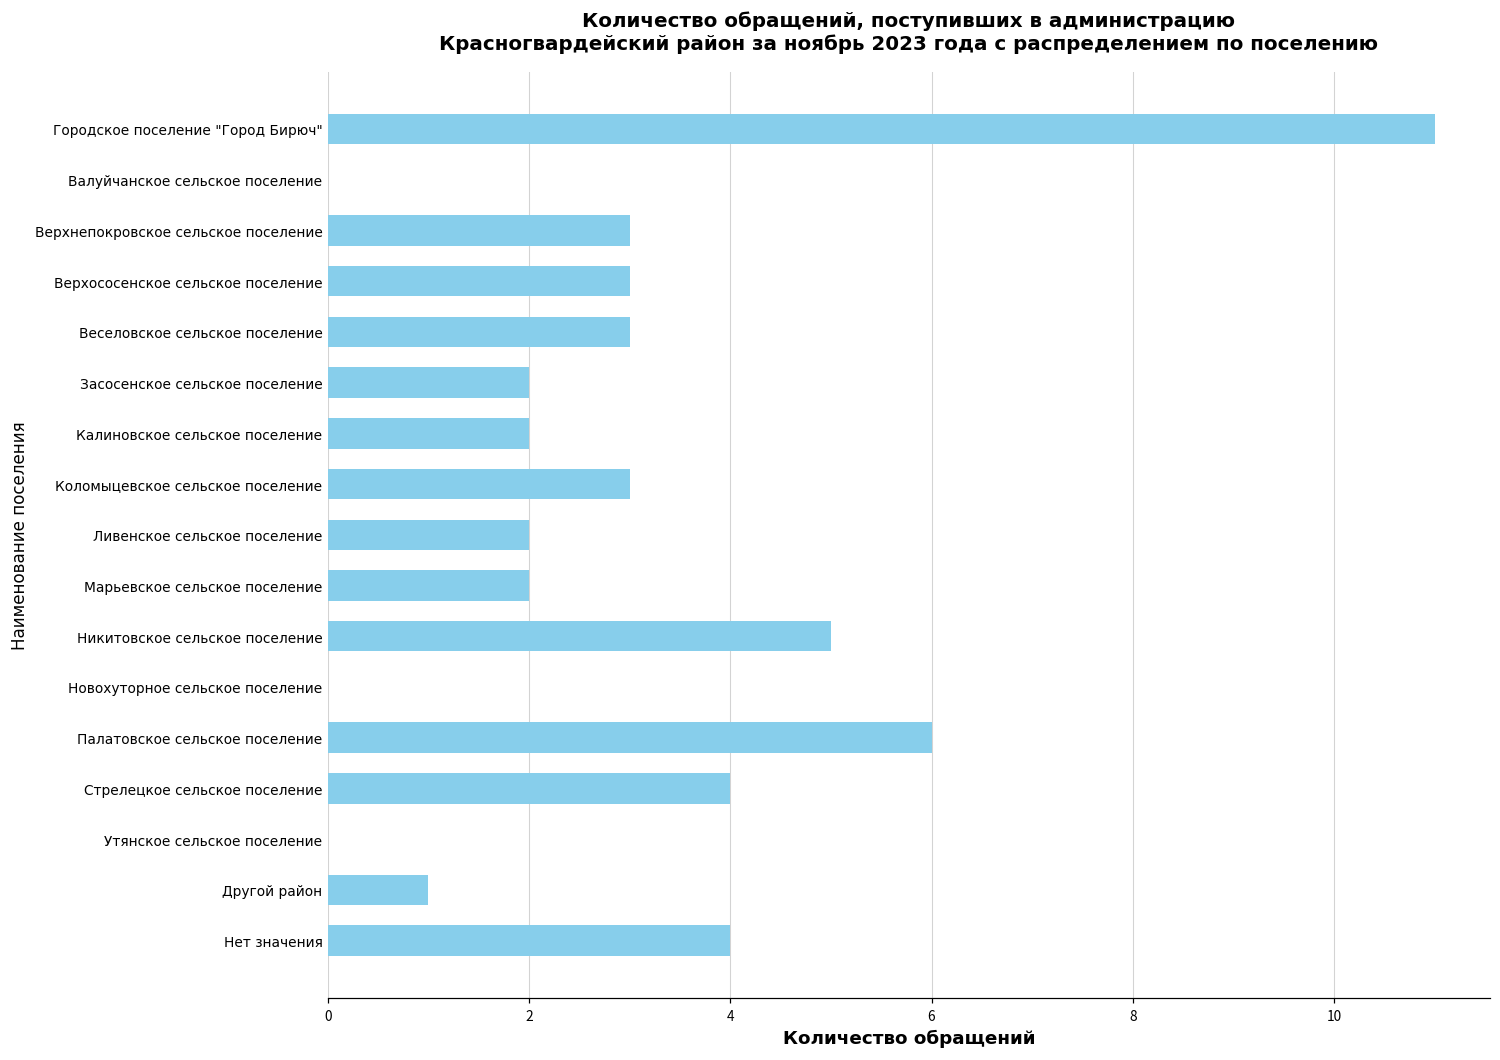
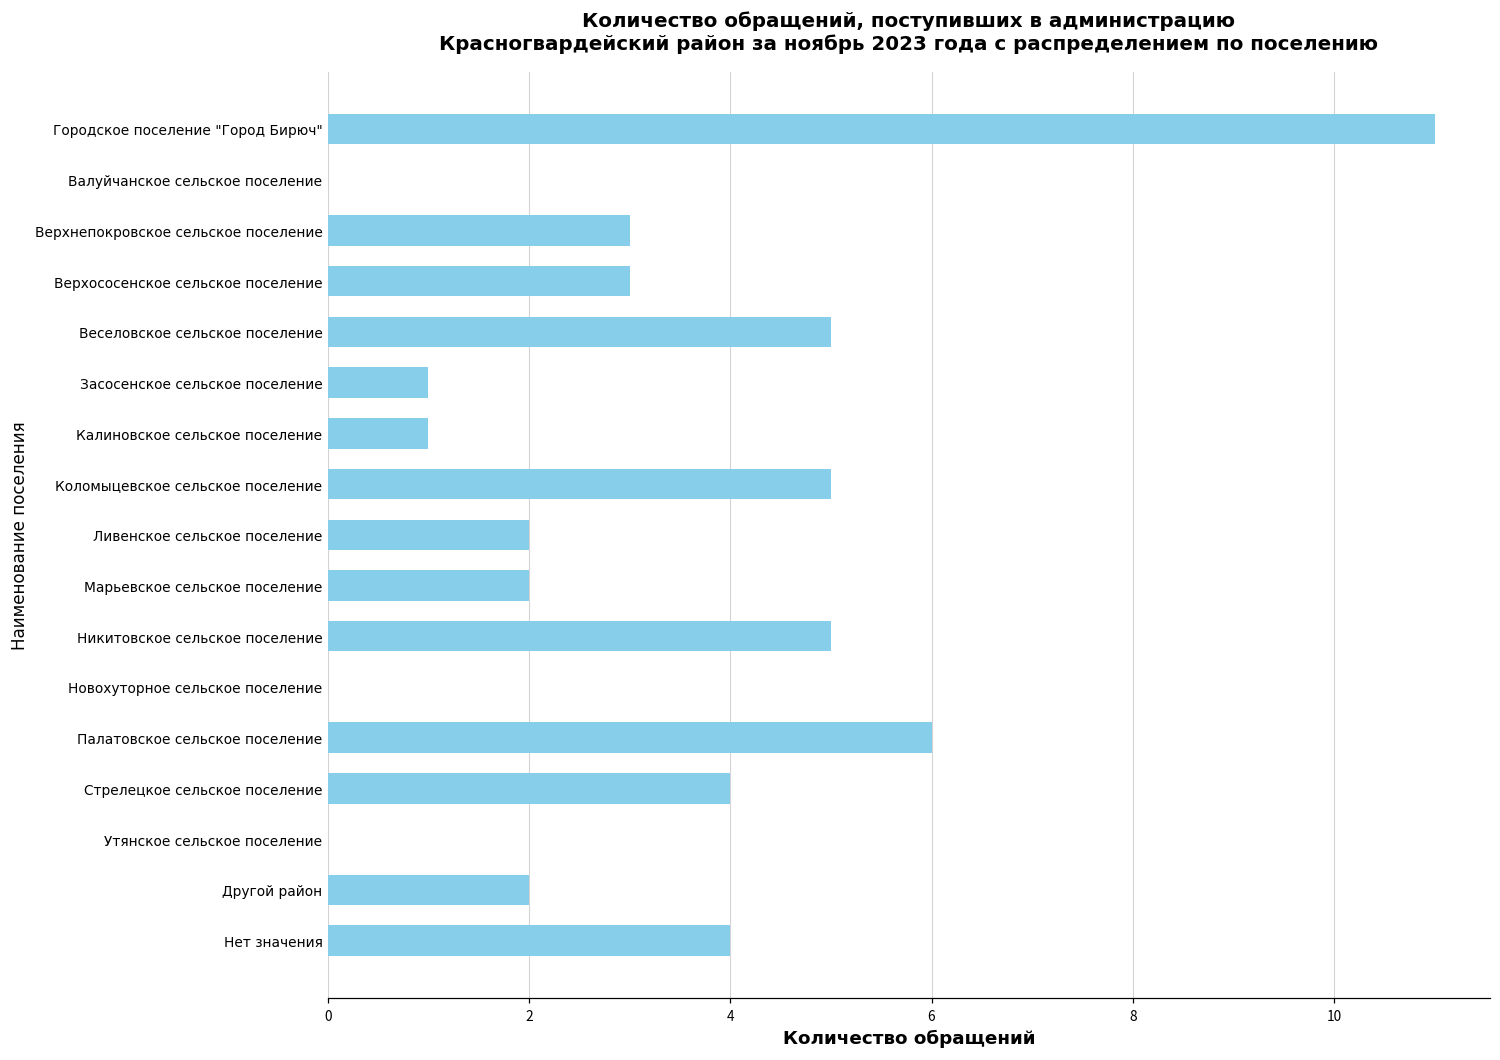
Веселовское сельское поселение: 3 -> 5
Засосенское сельское поселение: 2 -> 1
Калиновское сельское поселение: 2 -> 1
Коломыцевское сельское поселение: 3 -> 5
Другой район: 1 -> 2
